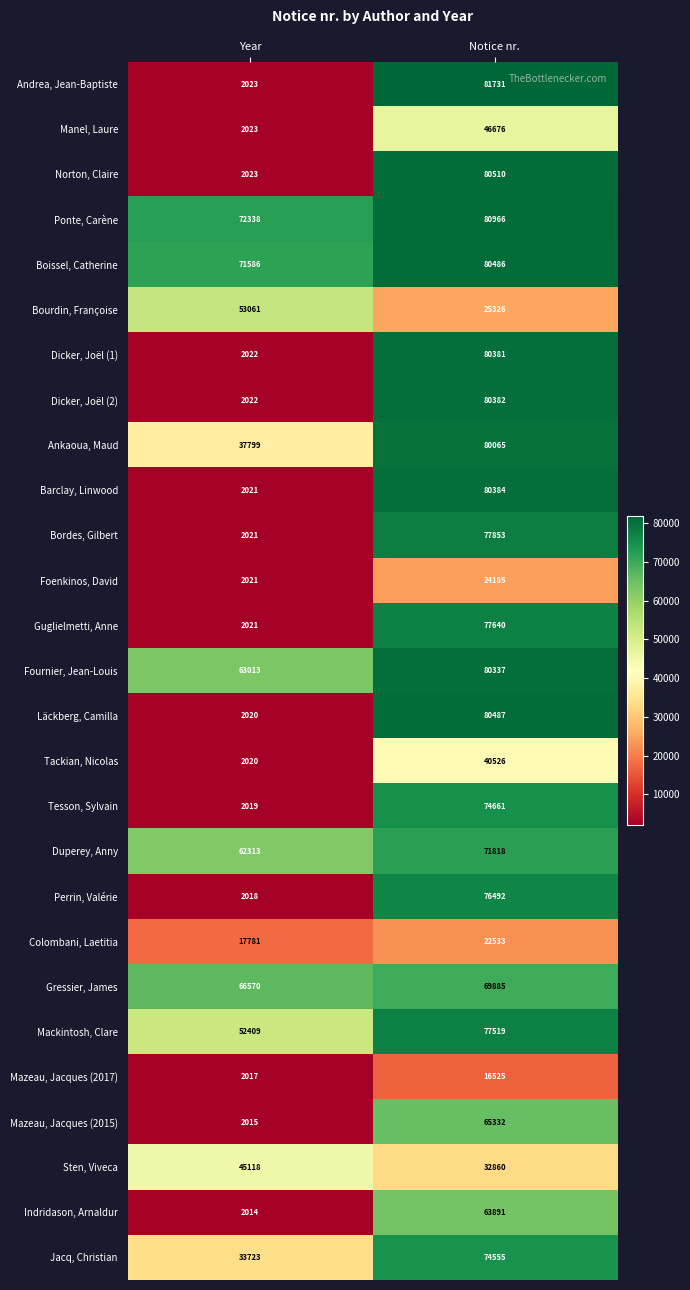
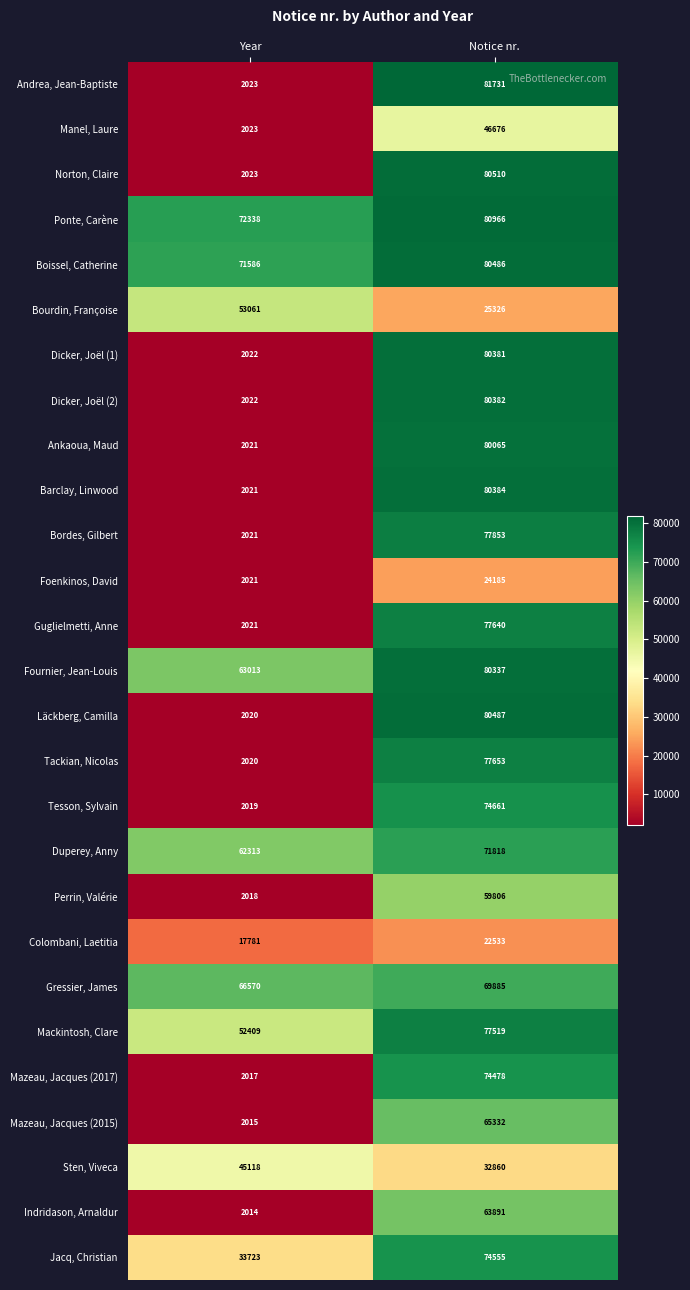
Ankaoua, Maud, Year: 37799 -> 2021
Tackian, Nicolas, Notice nr.: 40526 -> 77653
Perrin, Valérie, Notice nr.: 76492 -> 59806
Mazeau, Jacques (2017), Notice nr.: 16525 -> 74478
